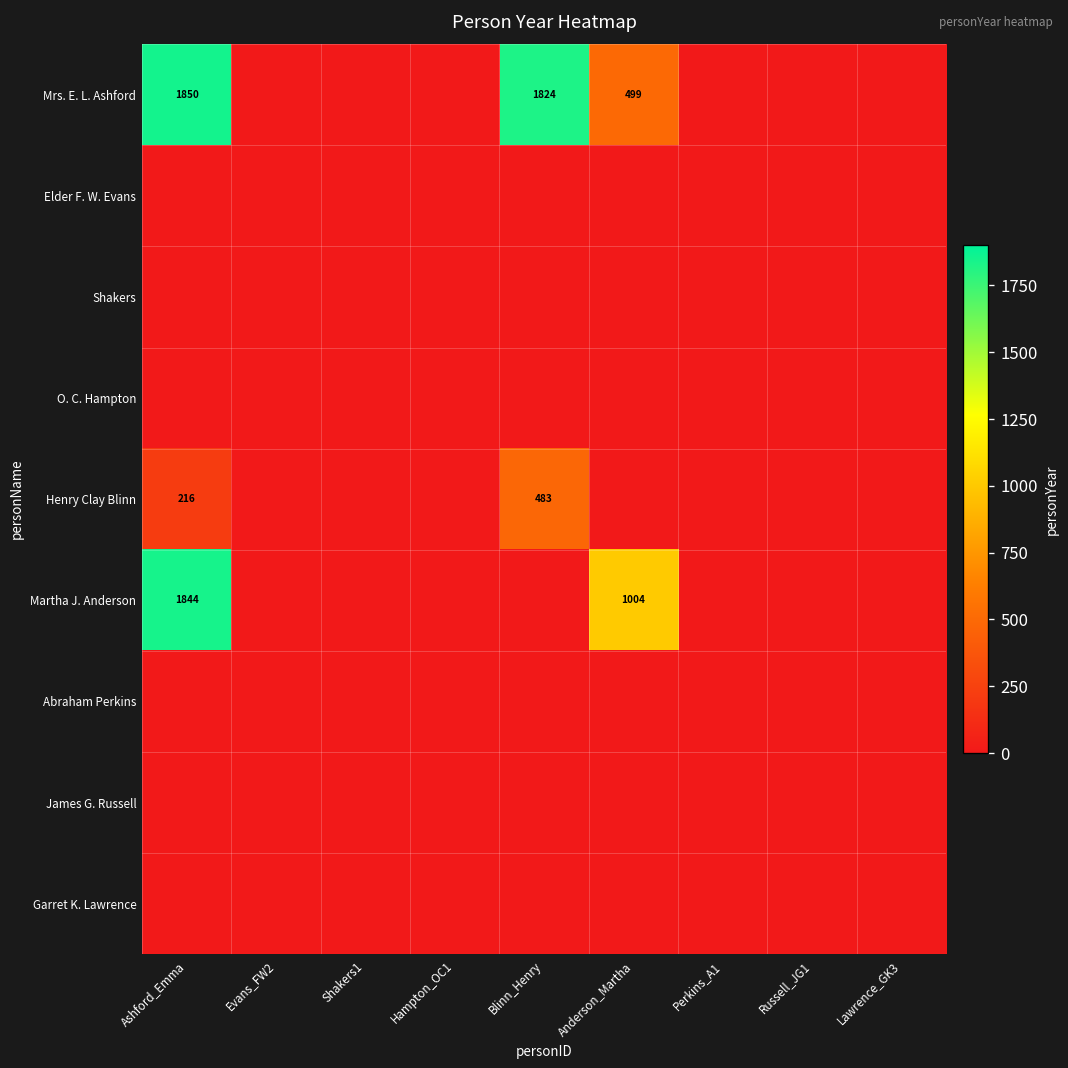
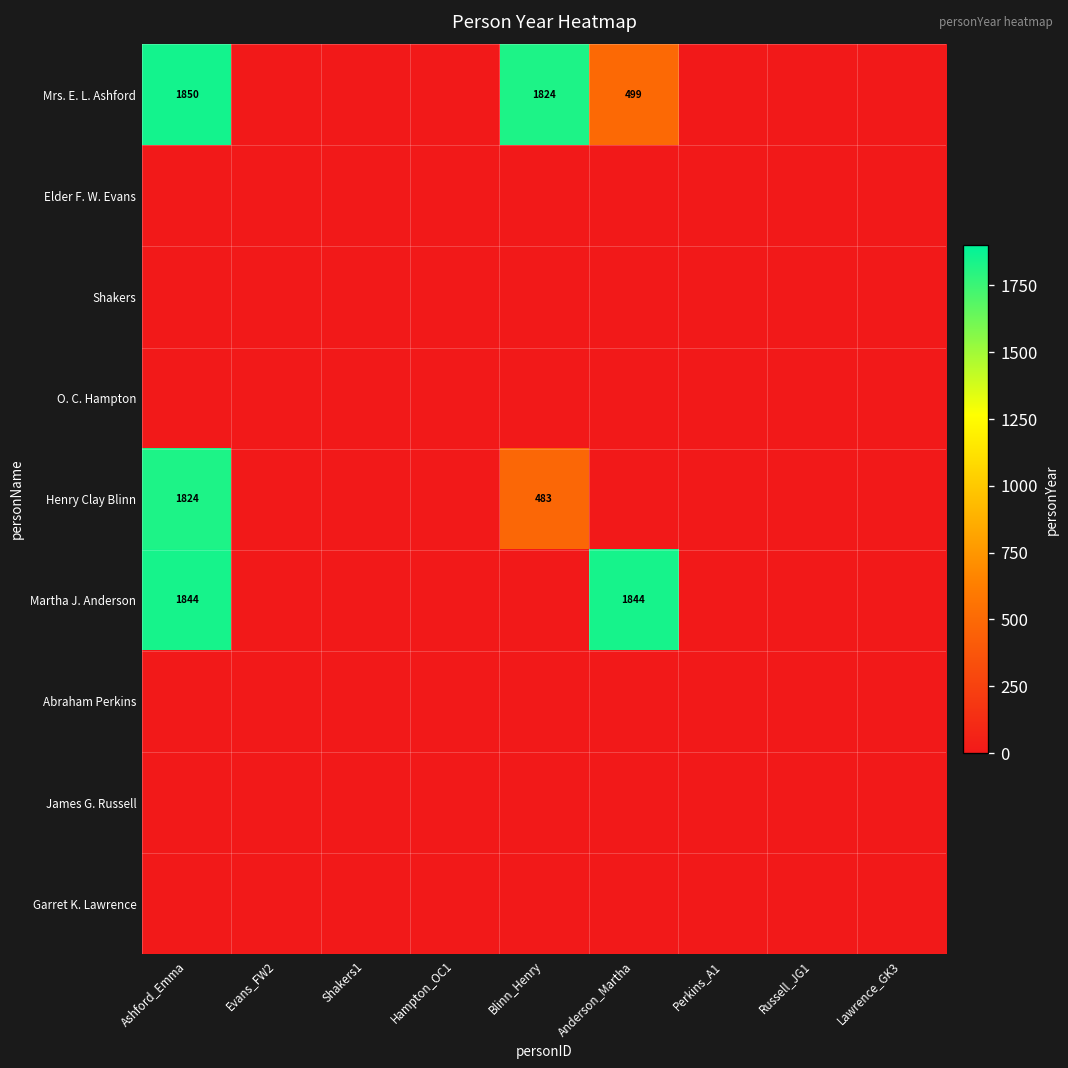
Henry Clay Blinn, Ashford_Emma: 216 -> 1824
Martha J. Anderson, Anderson_Martha: 1004 -> 1844
